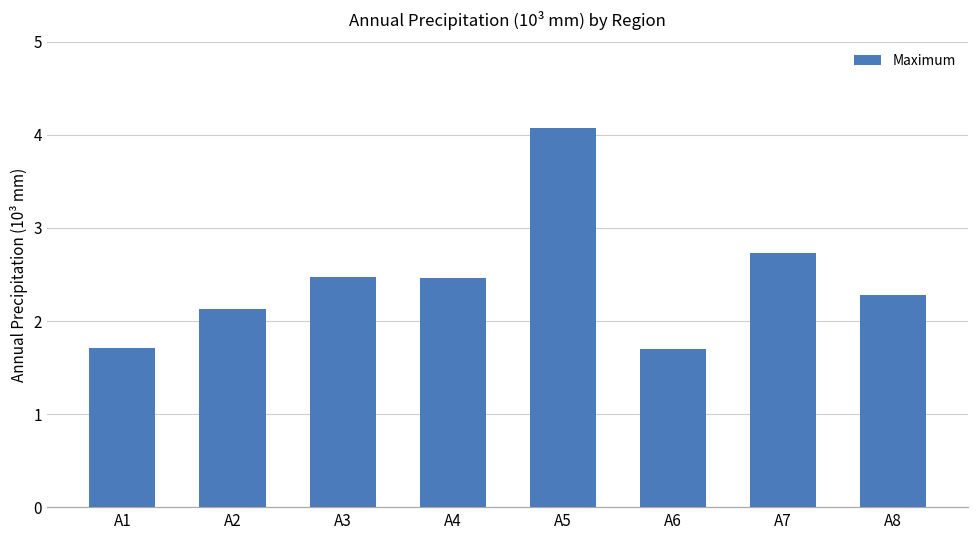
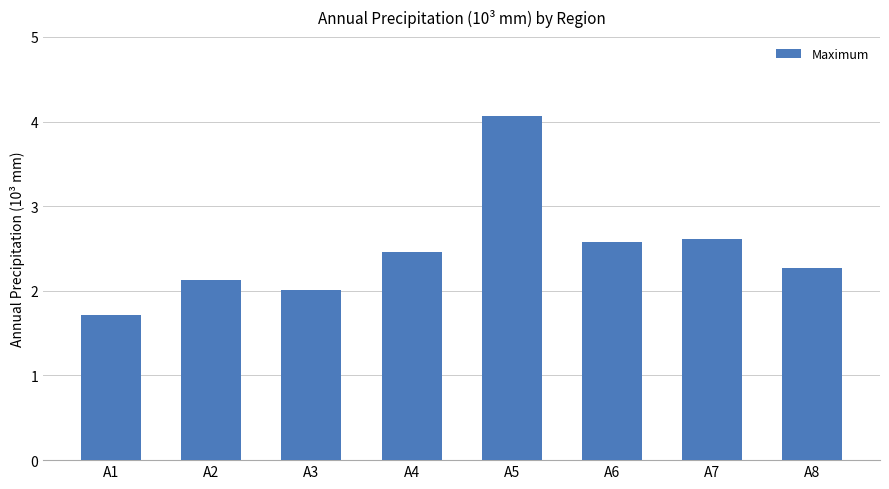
A3: 2.5 -> 2.0
A6: 1.7 -> 2.6
A7: 2.7 -> 2.6
